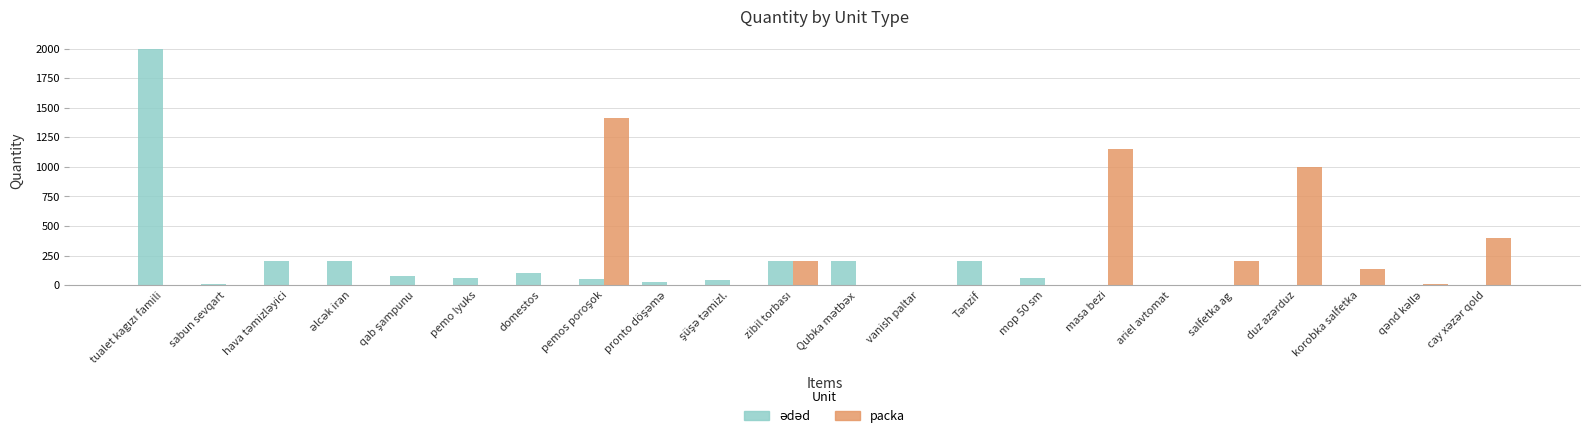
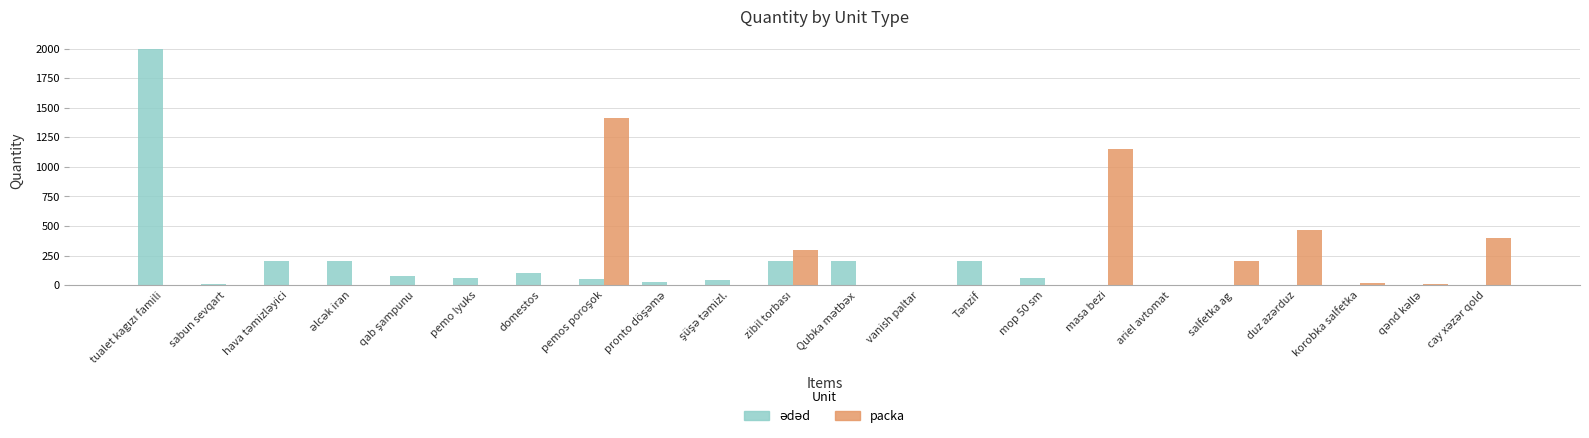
packa, zibil torbası: 200 -> 300
packa, duz azərduz: 1000 -> 470
packa, korobka salfetka: 140 -> 20
